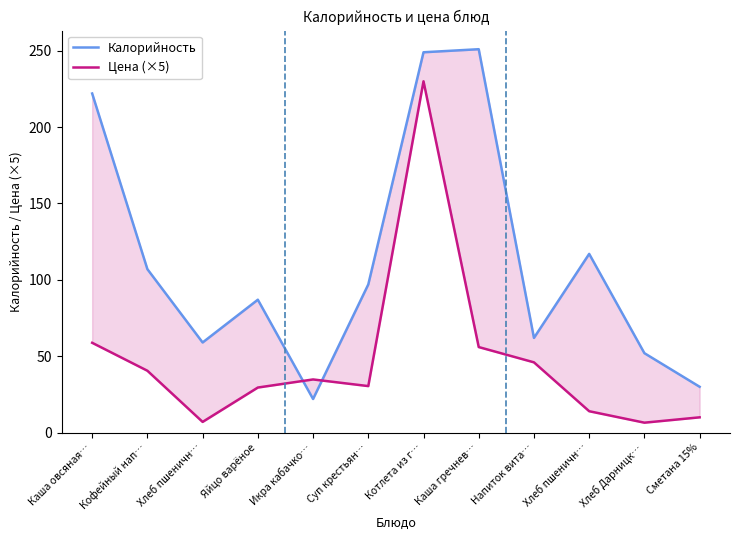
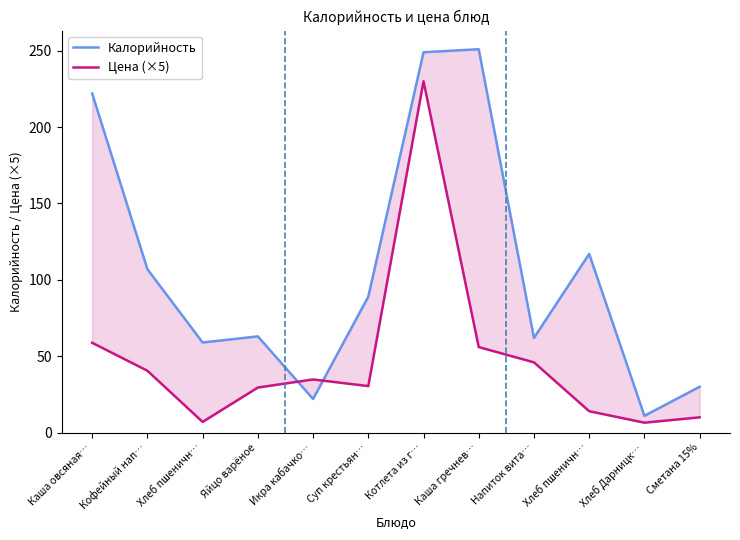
Калорийность, Яйцо варёное: 87 -> 63
Калорийность, Суп крестьян…: 97 -> 89
Калорийность, Хлеб Дарницк…: 52 -> 11
